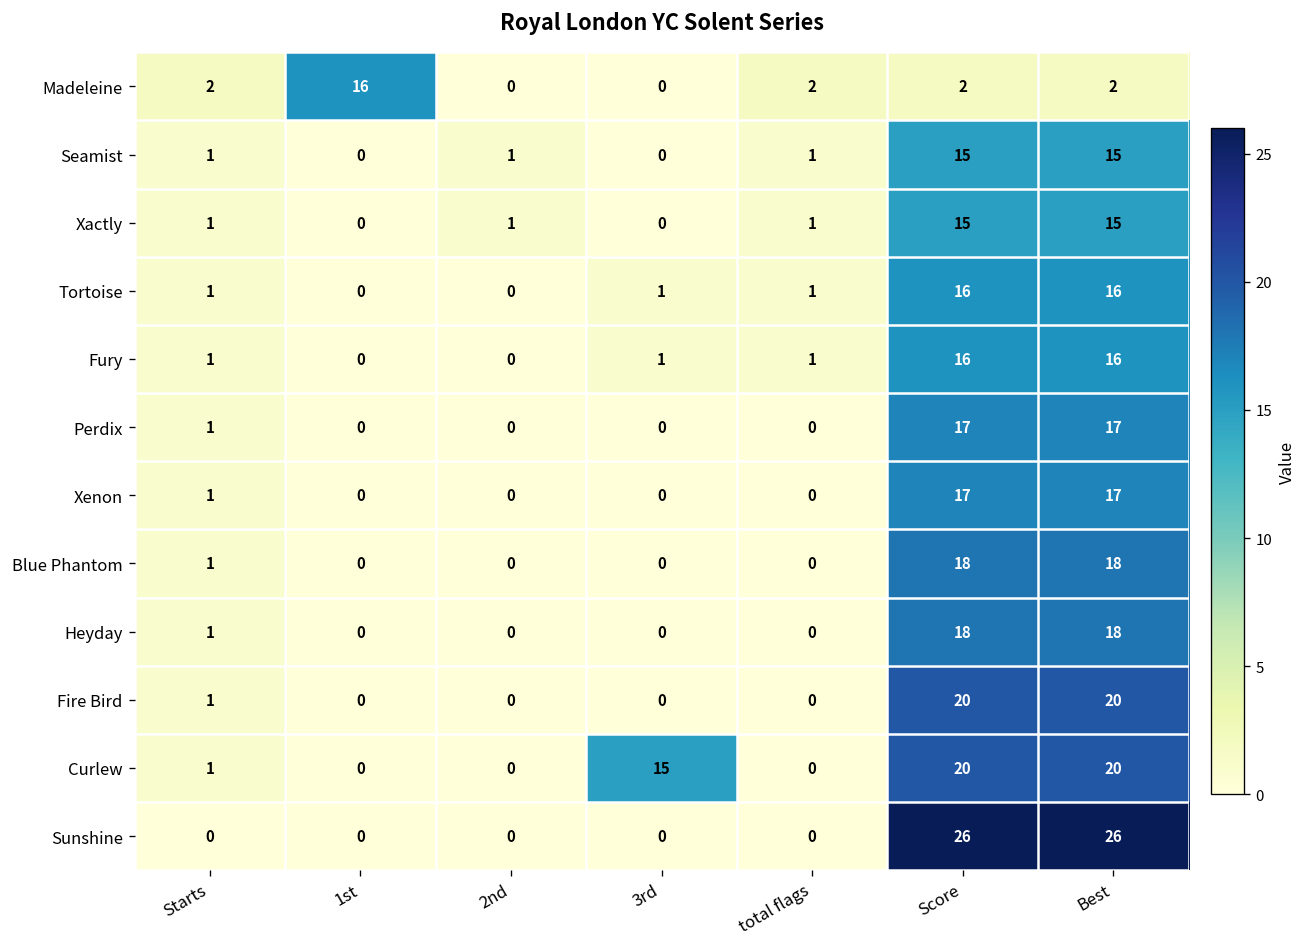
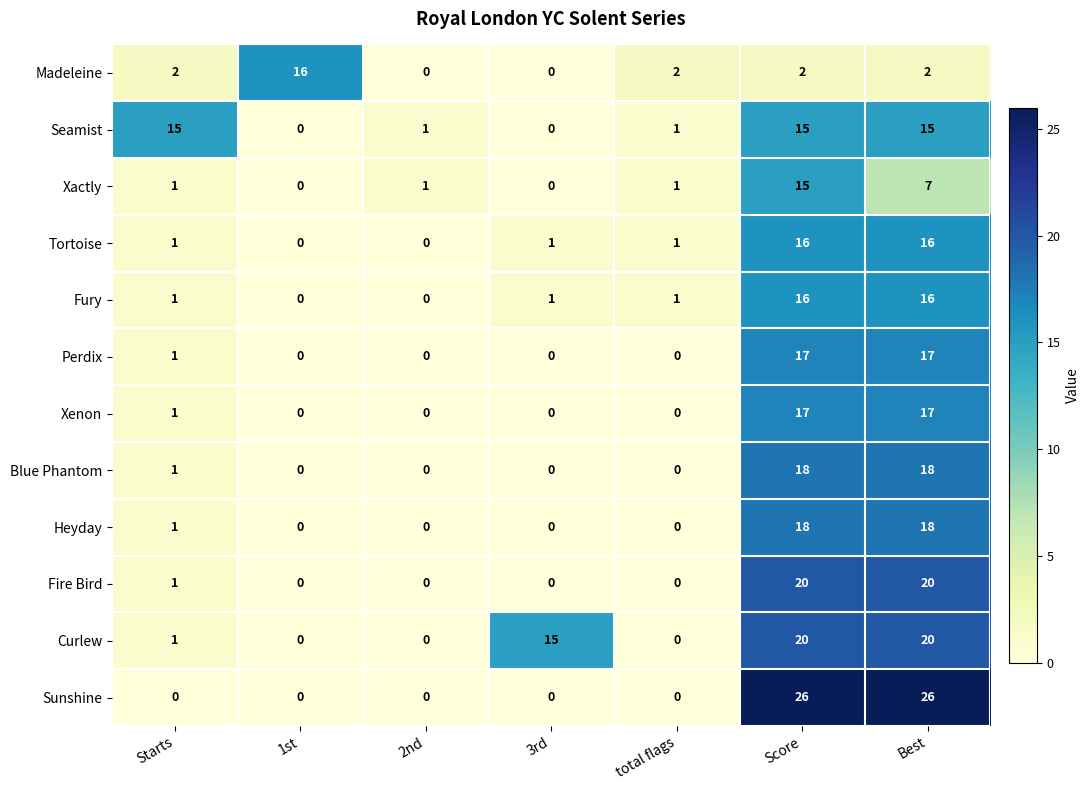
Seamist, Starts: 1 -> 15
Xactly, Best: 15 -> 7
